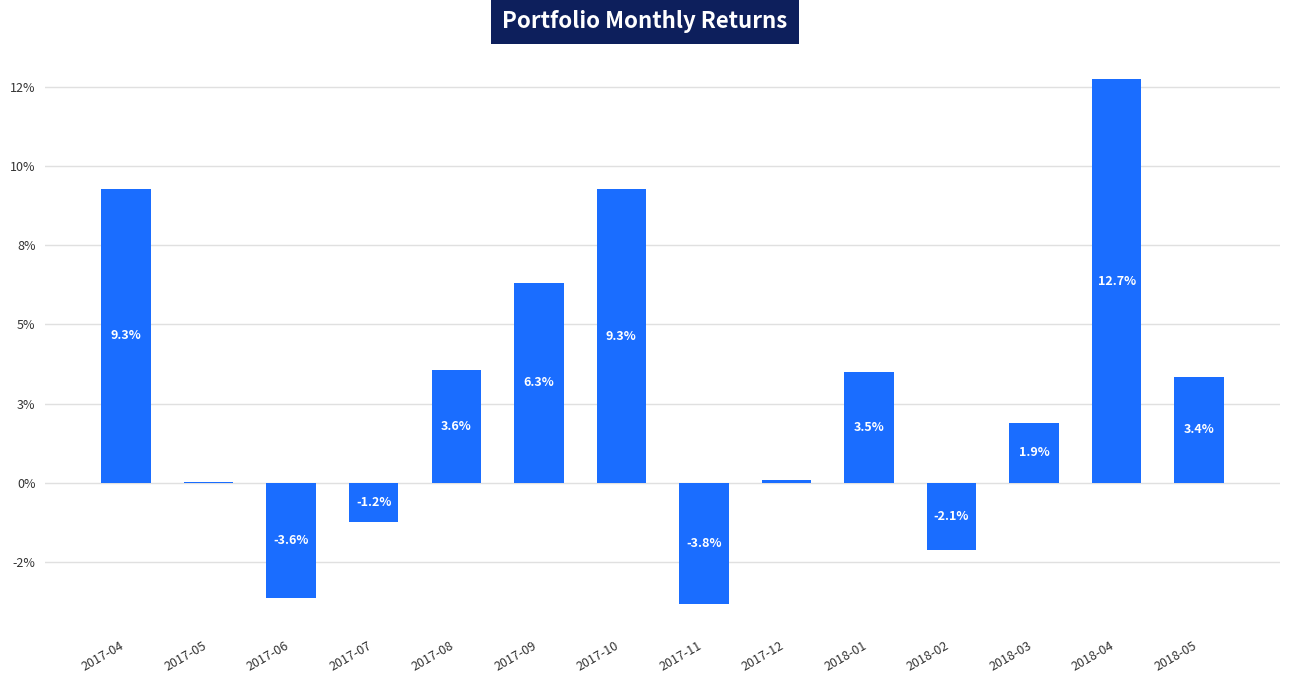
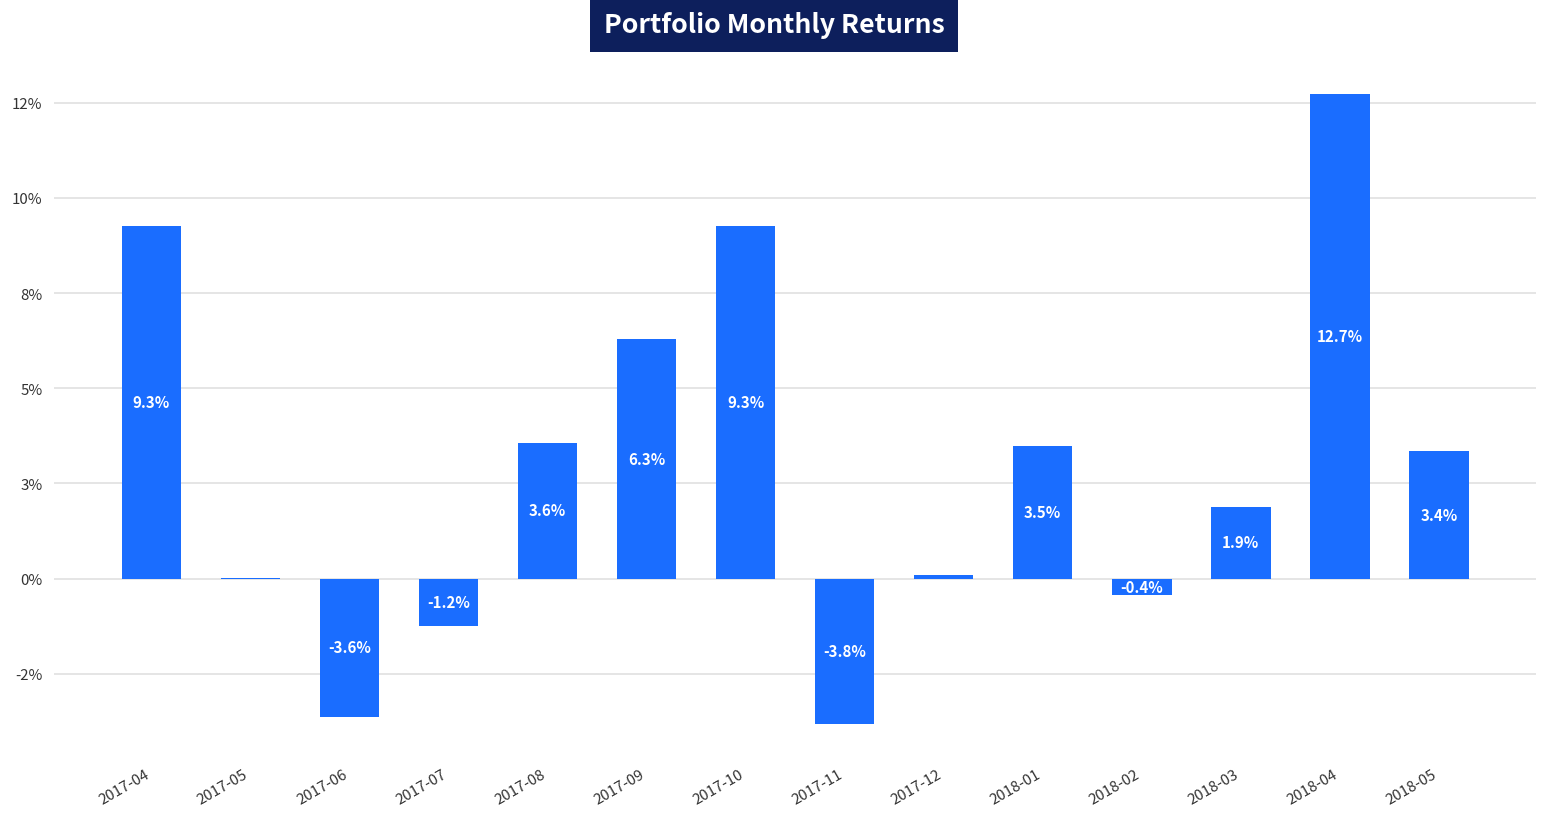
2018-02: -2.1% -> -0.4%
